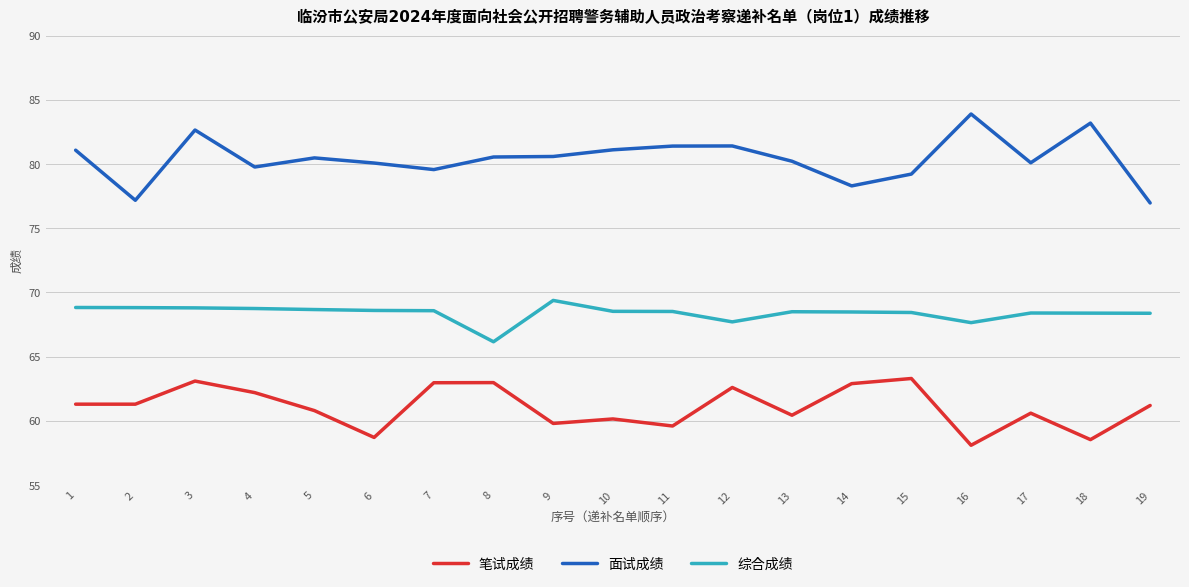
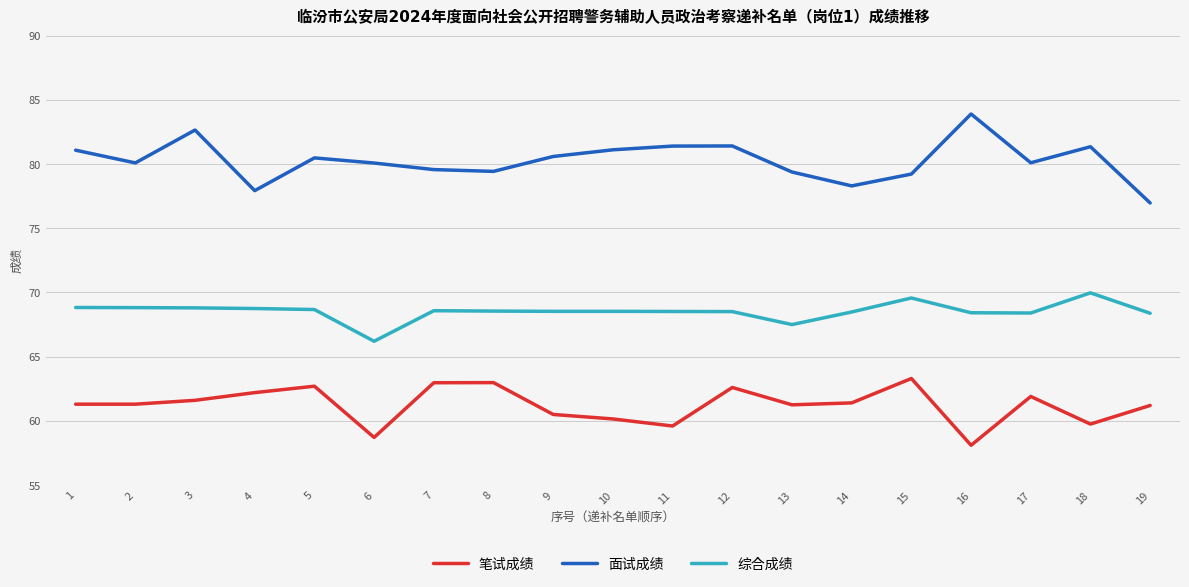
面试成绩, 2: 77.2 -> 80.1
笔试成绩, 3: 63.1 -> 61.6
面试成绩, 4: 79.8 -> 77.9
笔试成绩, 5: 60.8 -> 62.7
综合成绩, 6: 68.6 -> 66.2
面试成绩, 8: 80.6 -> 79.4
综合成绩, 8: 66.2 -> 68.6
笔试成绩, 9: 59.8 -> 60.5
综合成绩, 9: 69.4 -> 68.5
综合成绩, 12: 67.7 -> 68.5
笔试成绩, 13: 60.4 -> 61.3
面试成绩, 13: 80.2 -> 79.4
综合成绩, 13: 68.5 -> 67.5
笔试成绩, 14: 62.9 -> 61.4
综合成绩, 15: 68.4 -> 69.6
综合成绩, 16: 67.7 -> 68.4
笔试成绩, 17: 60.6 -> 61.9
笔试成绩, 18: 58.5 -> 59.8
面试成绩, 18: 83.2 -> 81.4
综合成绩, 18: 68.4 -> 70.0
